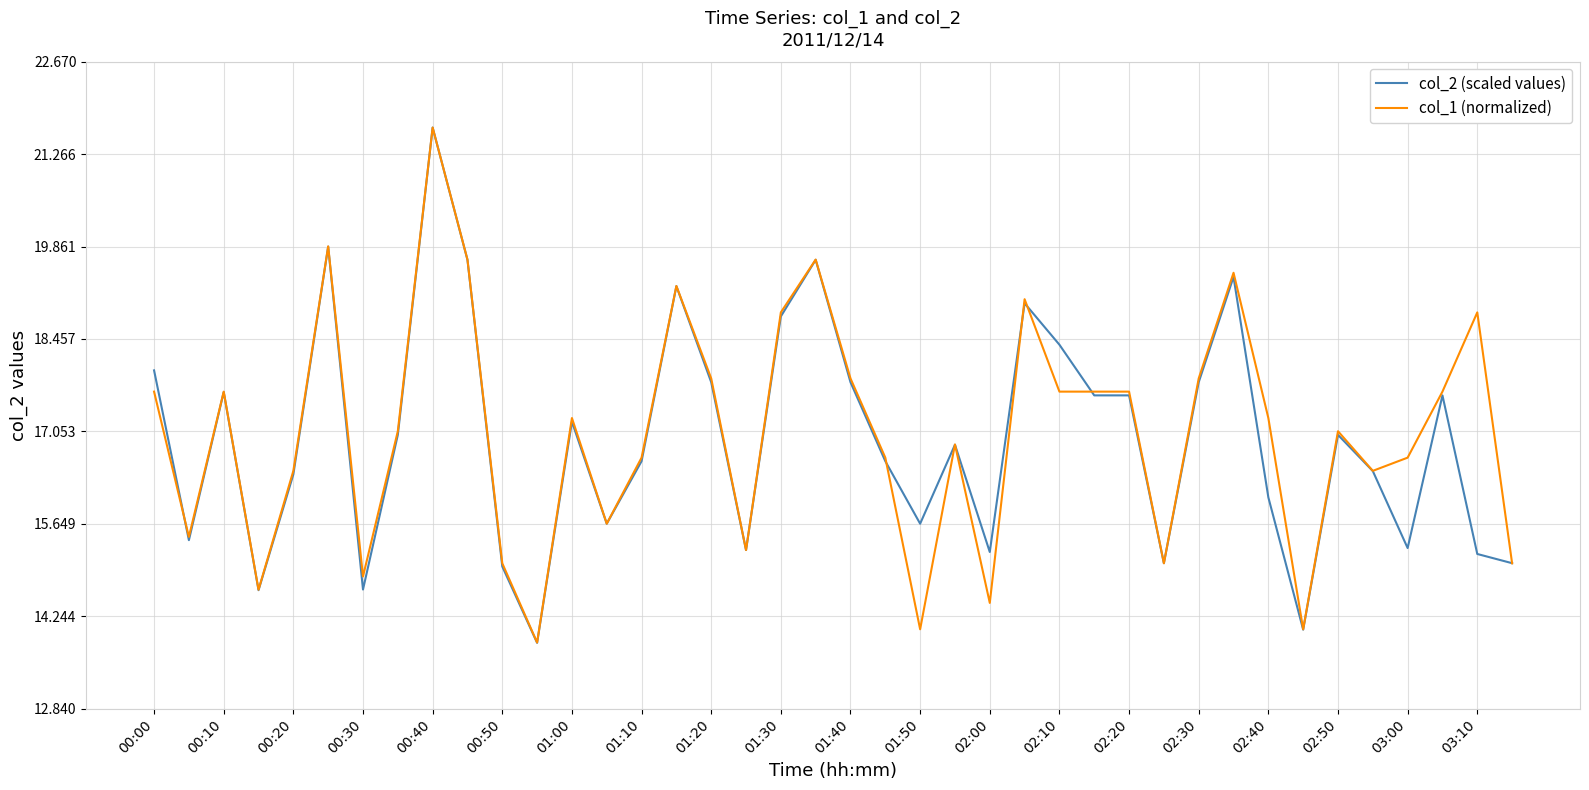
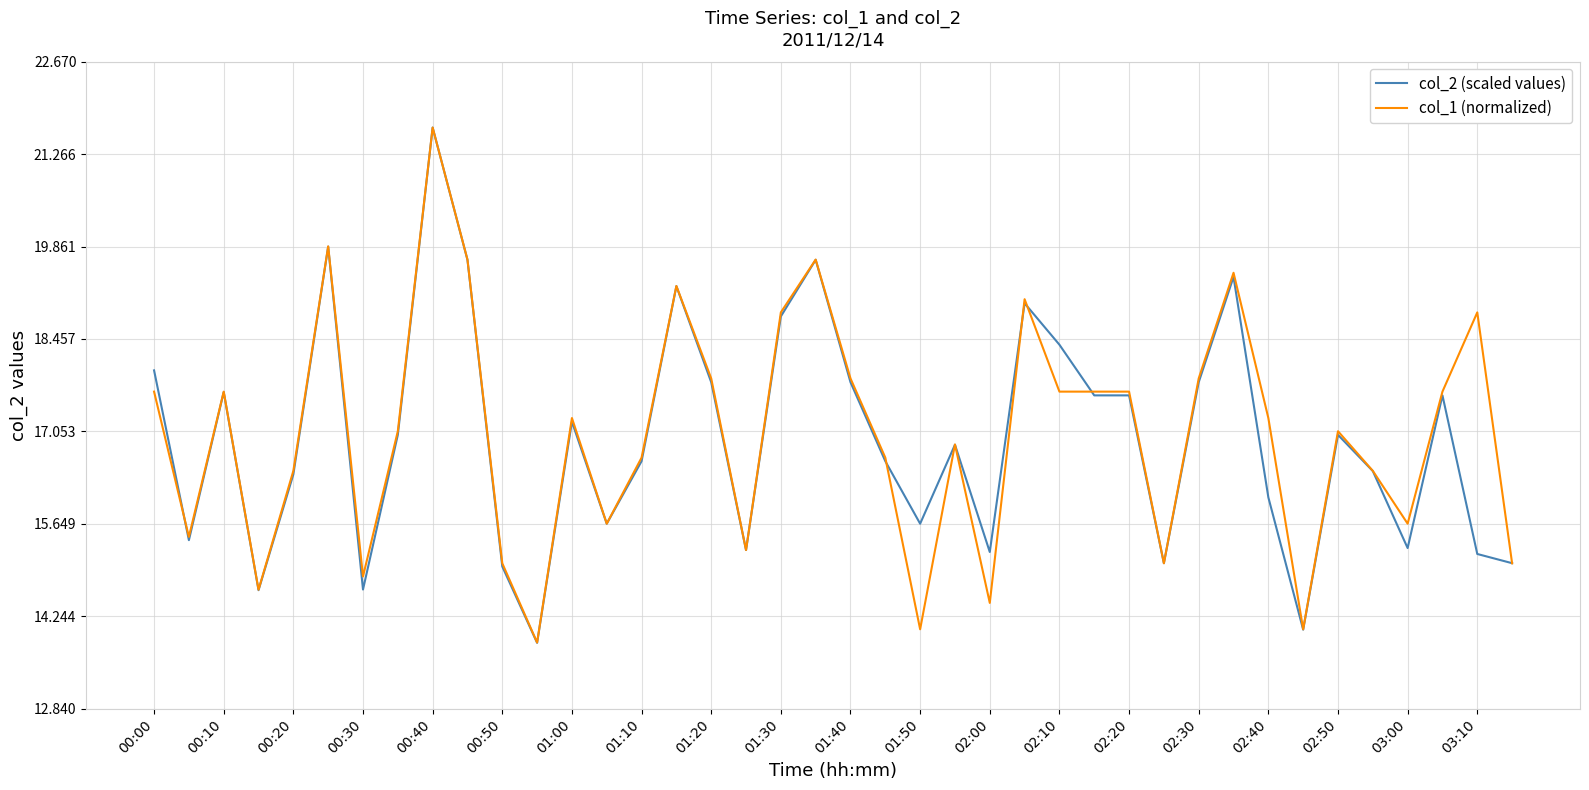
col_1 (normalized), 03:00: 16.7 -> 15.7
